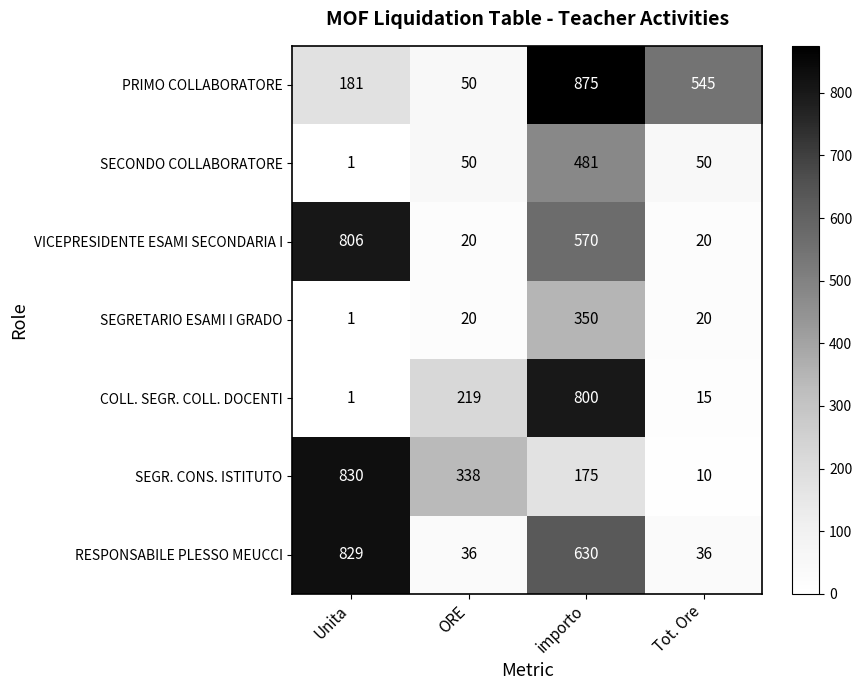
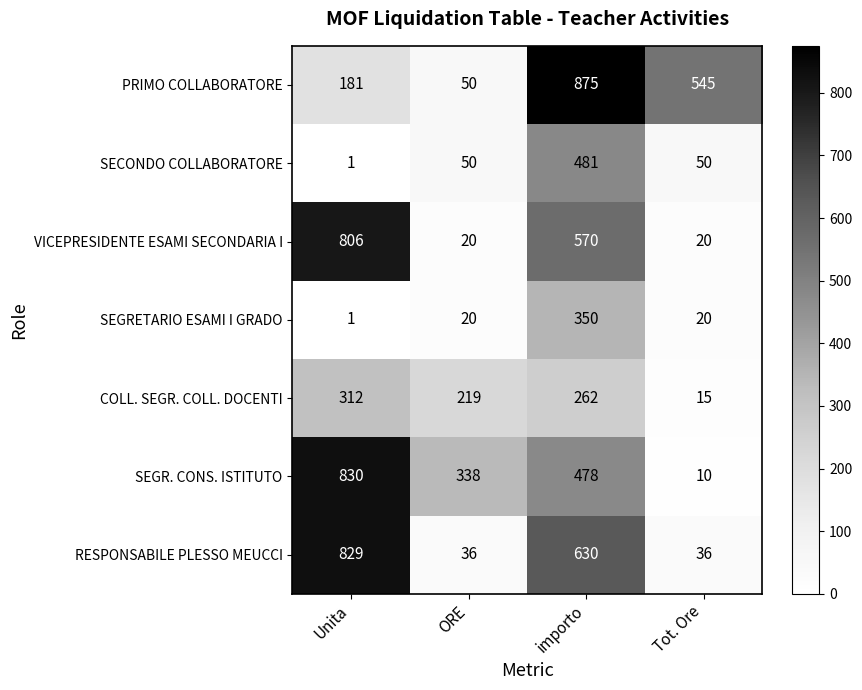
COLL. SEGR. COLL. DOCENTI, Unita: 1 -> 312
COLL. SEGR. COLL. DOCENTI, importo: 800 -> 262
SEGR. CONS. ISTITUTO, importo: 175 -> 478
